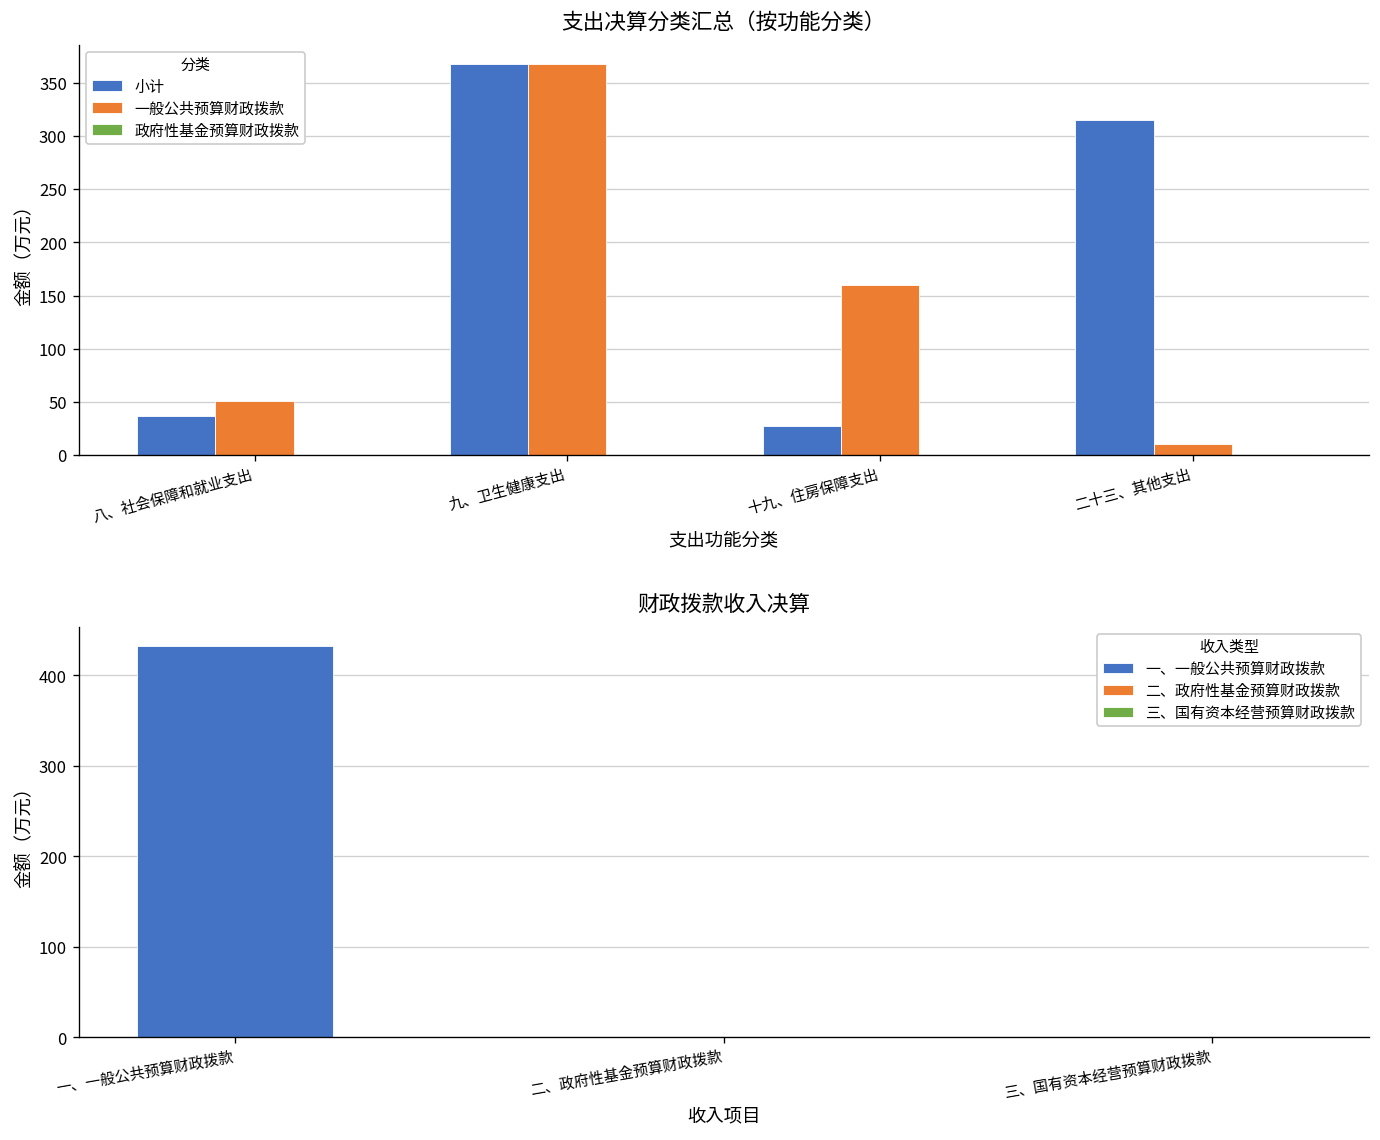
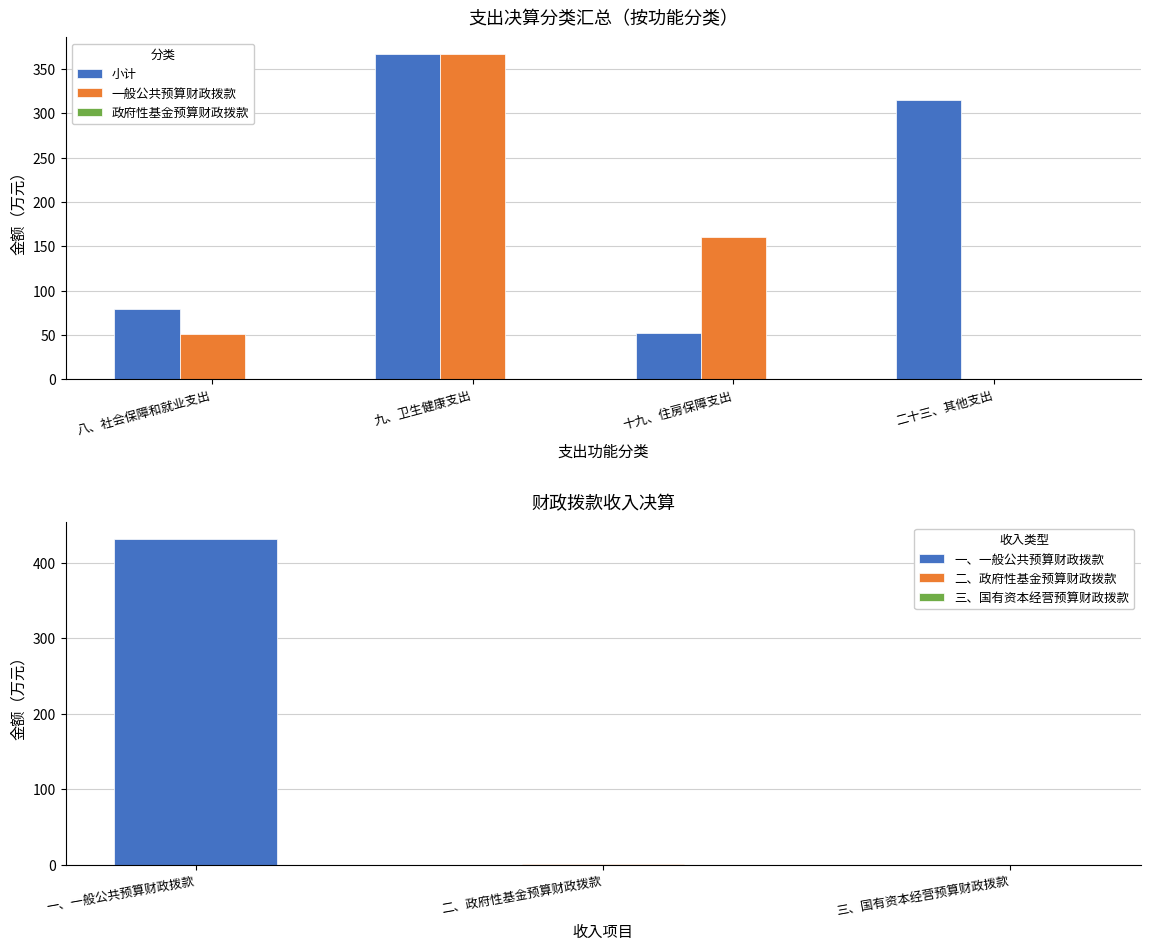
支出决算分类汇总（按功能分类）, 小计, 八、社会保障和就业支出: 40 -> 80
支出决算分类汇总（按功能分类）, 小计, 十九、住房保障支出: 30 -> 50
支出决算分类汇总（按功能分类）, 一般公共预算财政拨款, 二十三、其他支出: 10 -> 0
